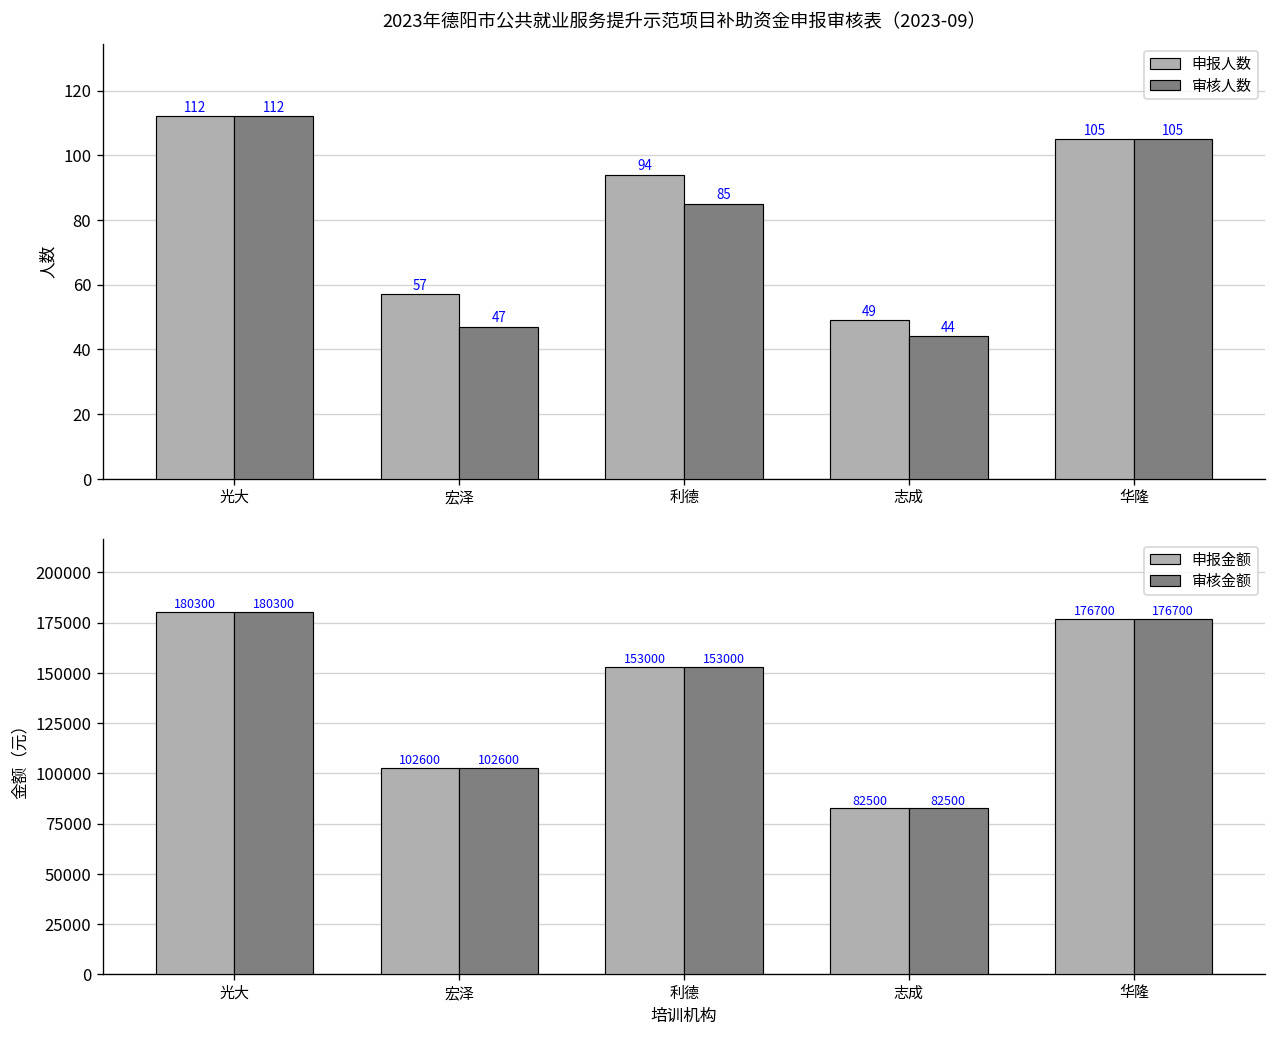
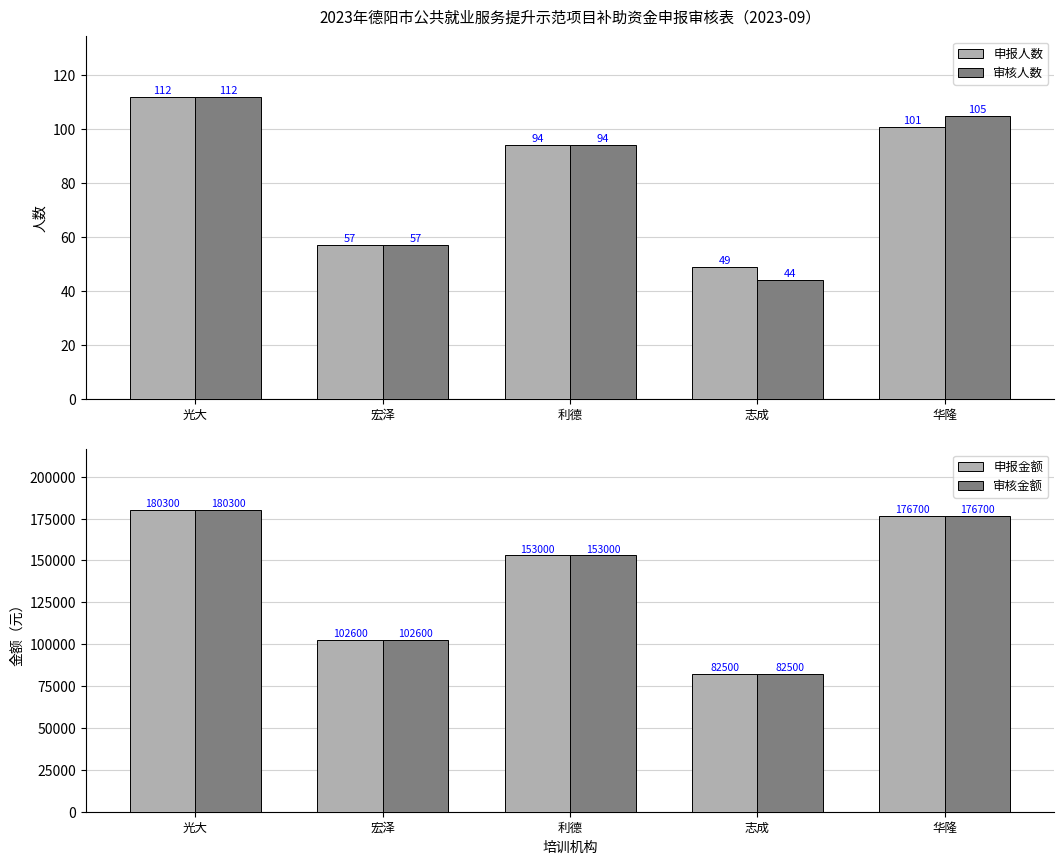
2023年德阳市公共就业服务提升示范项目补助资金申报审核表（2023-09）, 审核人数, 宏泽: 47 -> 57
2023年德阳市公共就业服务提升示范项目补助资金申报审核表（2023-09）, 审核人数, 利德: 85 -> 94
2023年德阳市公共就业服务提升示范项目补助资金申报审核表（2023-09）, 申报人数, 华隆: 105 -> 101
